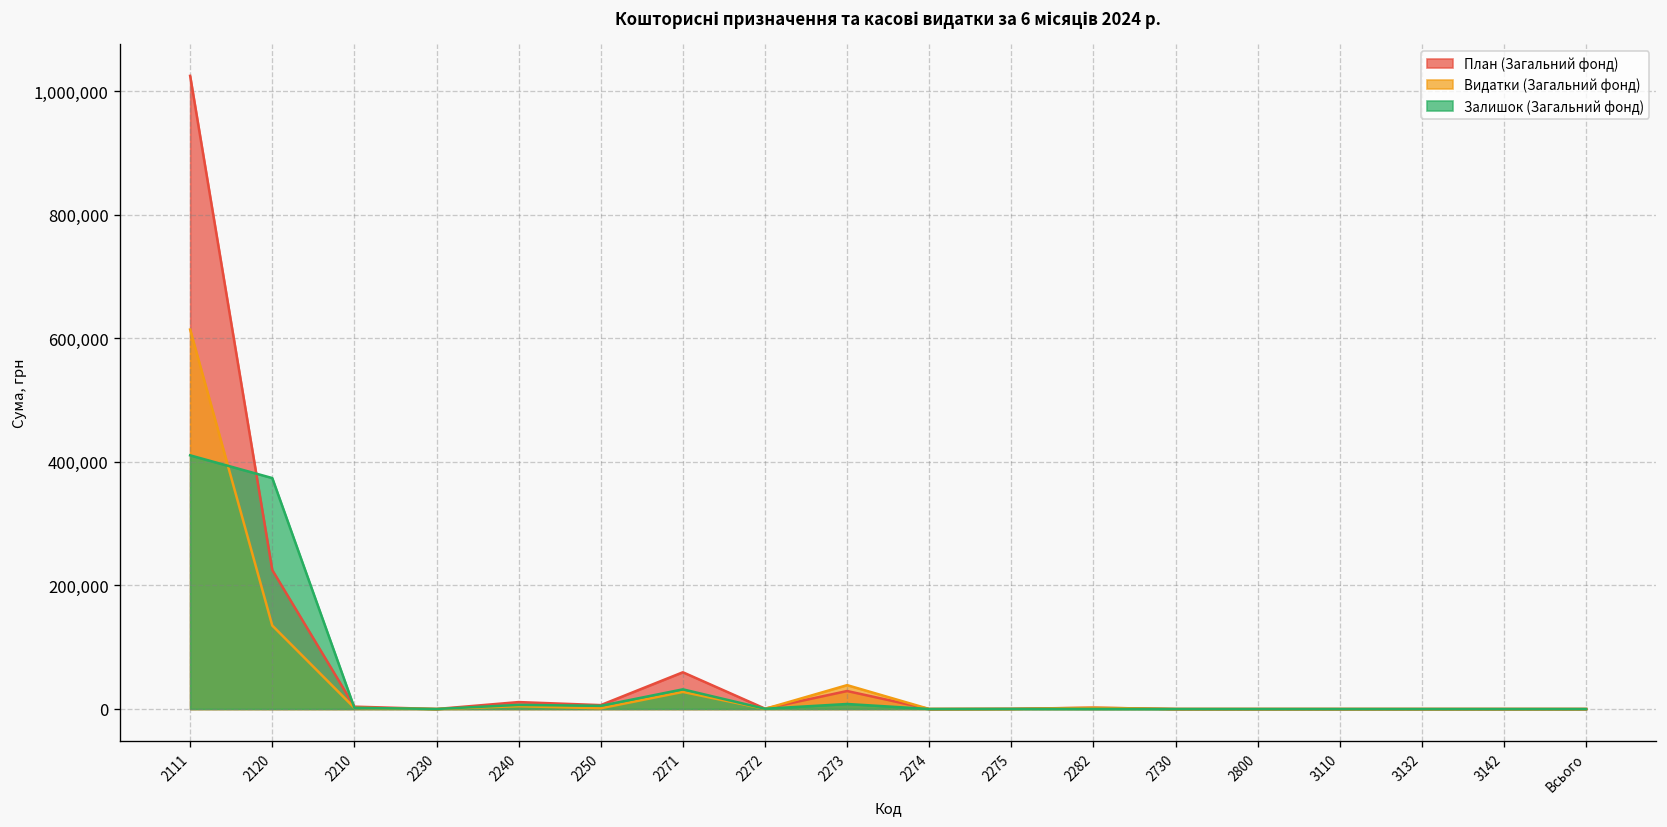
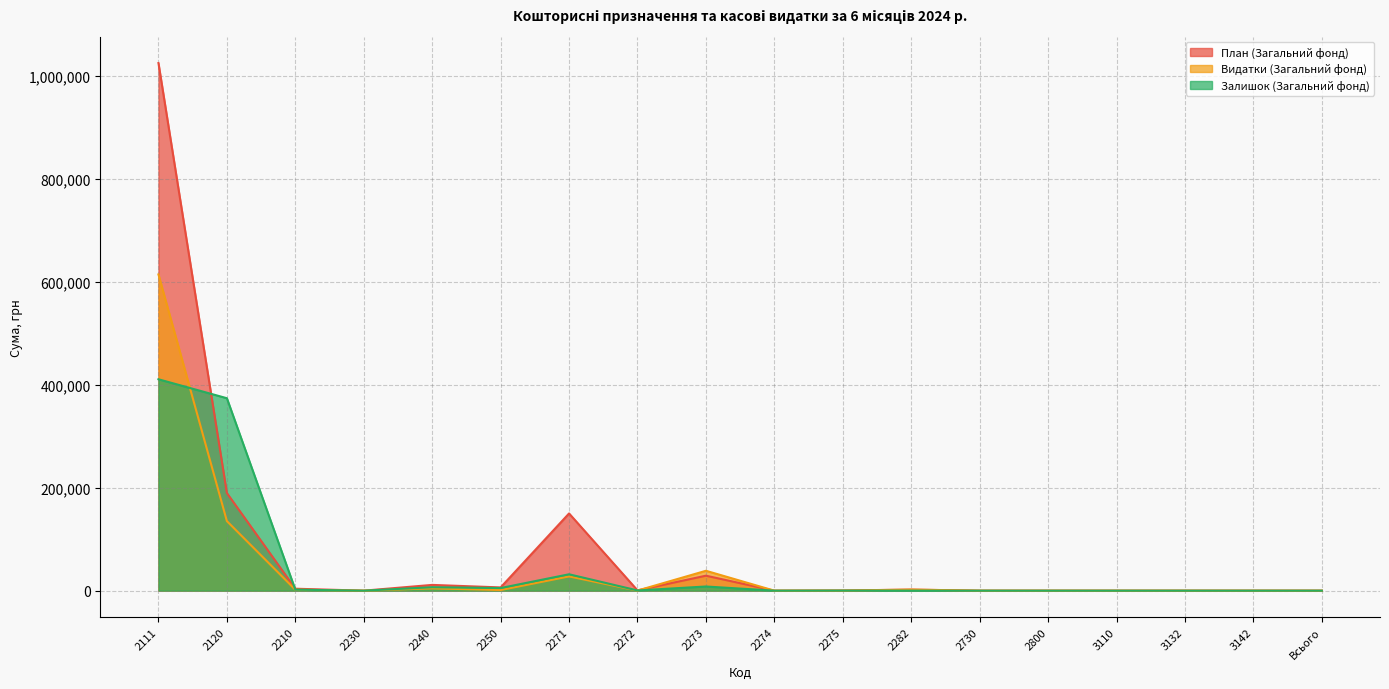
План (Загальний фонд), 2120: 230,000 -> 190,000
План (Загальний фонд), 2271: 60,000 -> 150,000
